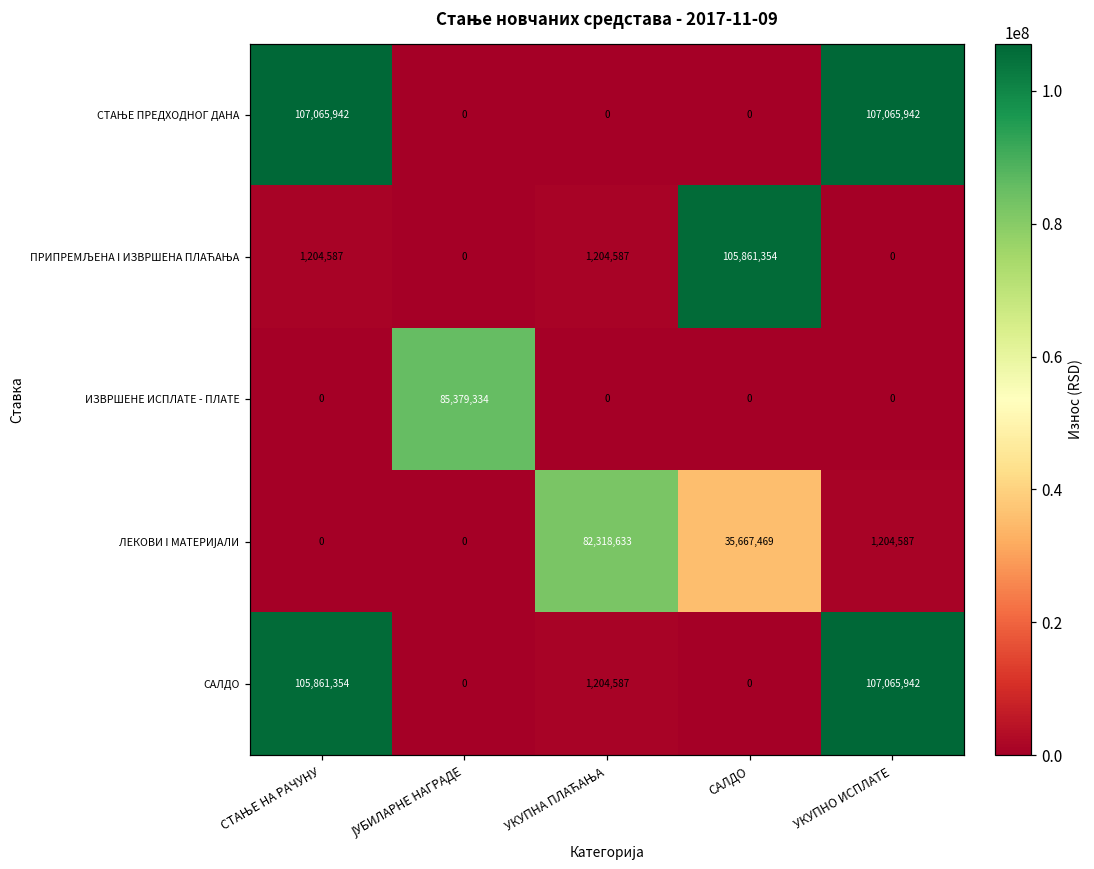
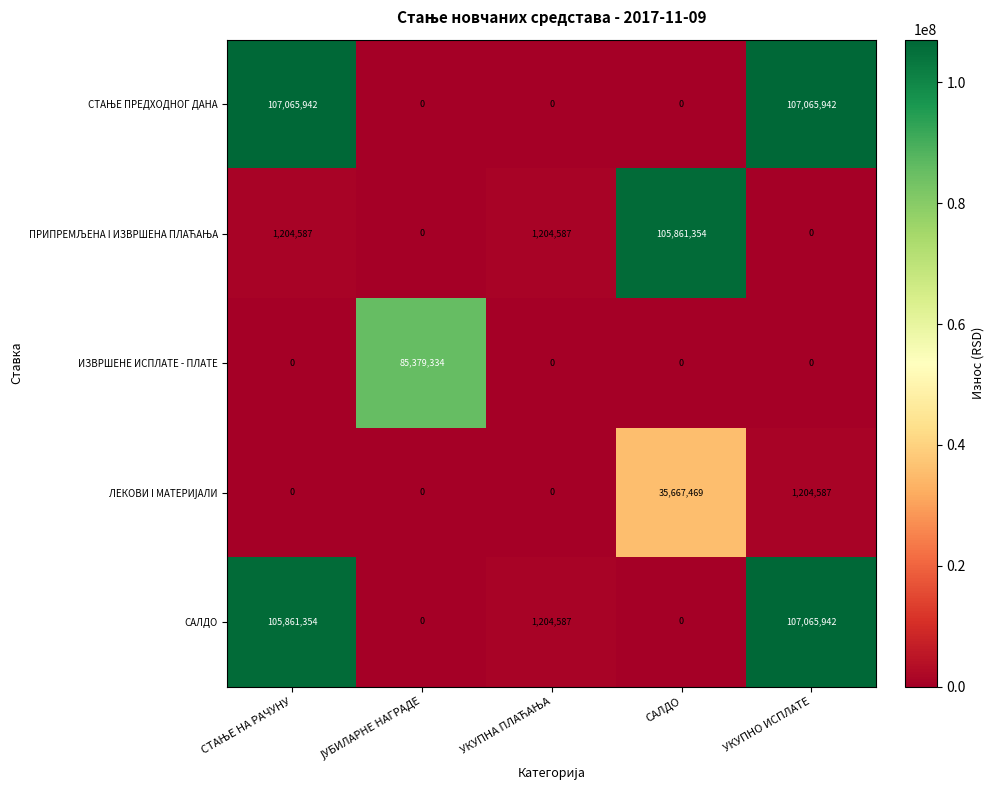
ЛЕКОВИ І МАТЕРИЈАЛИ, УКУПНА ПЛАЋАЊА: 82,318,633 -> 0
